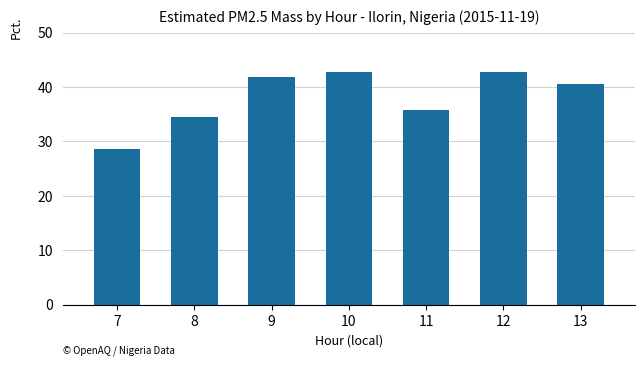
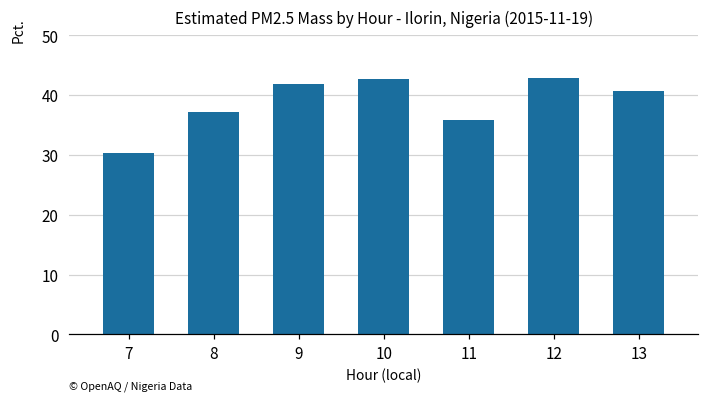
7: 29 -> 30
8: 34 -> 37
